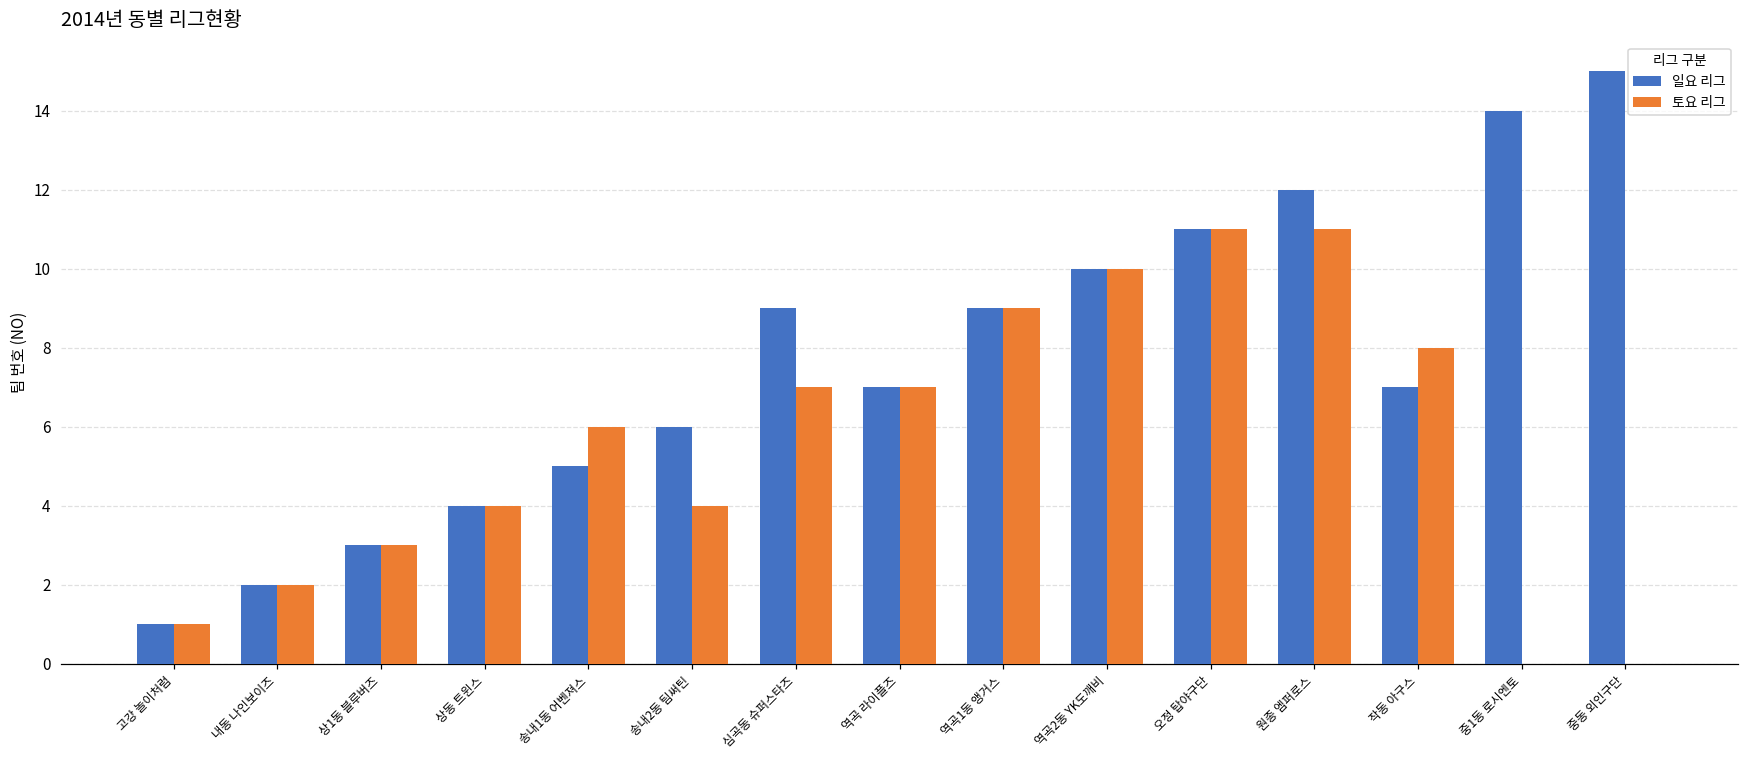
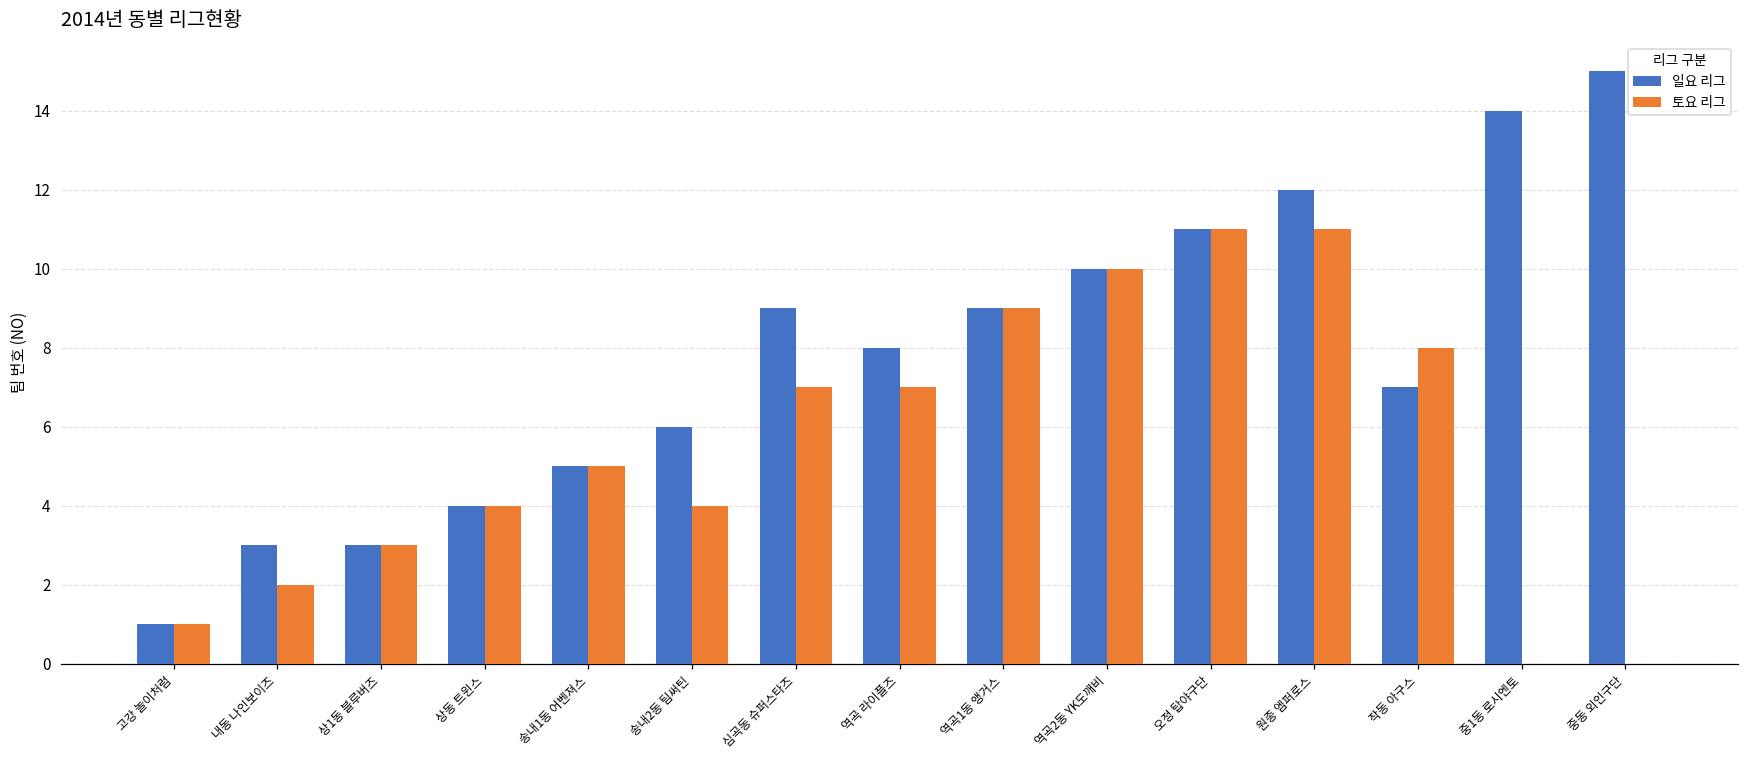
일요 리그, 내동 나인보이즈: 2 -> 3
토요 리그, 송내1동 어벤져스: 6 -> 5
일요 리그, 역곡 라이플즈: 7 -> 8
